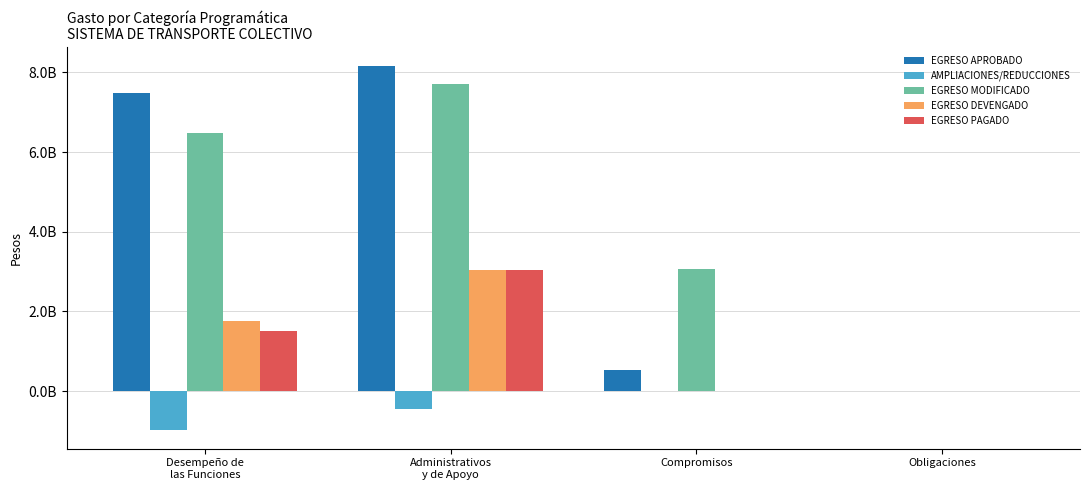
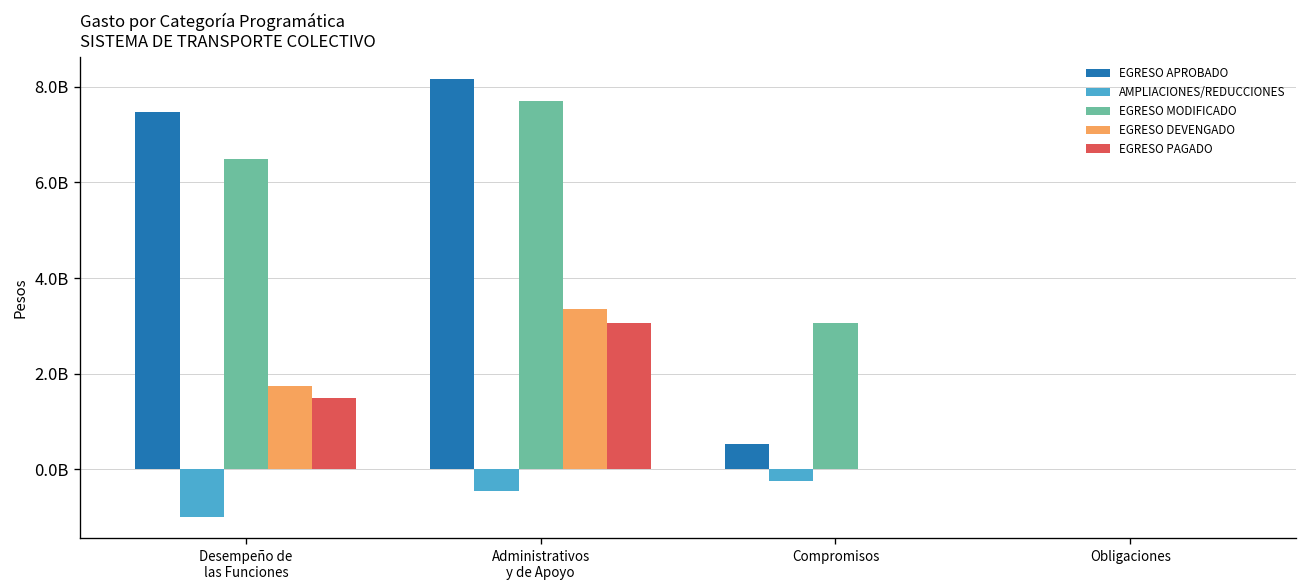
EGRESO DEVENGADO, Administrativos y de Apoyo: 3000000000 -> 3300000000
AMPLIACIONES/REDUCCIONES, Compromisos: 0 -> -200000000
